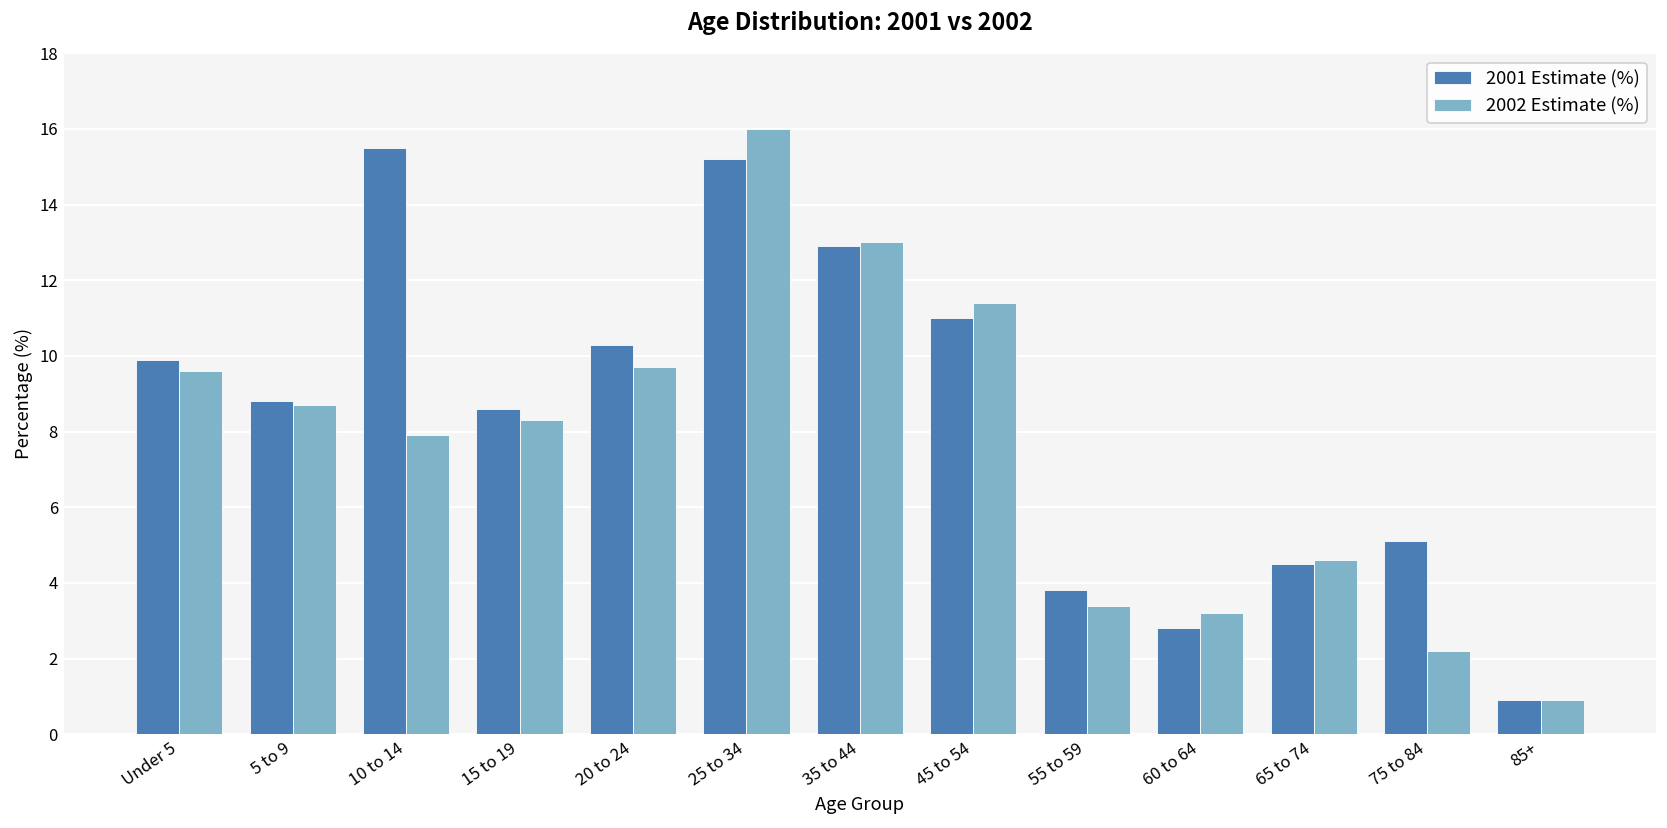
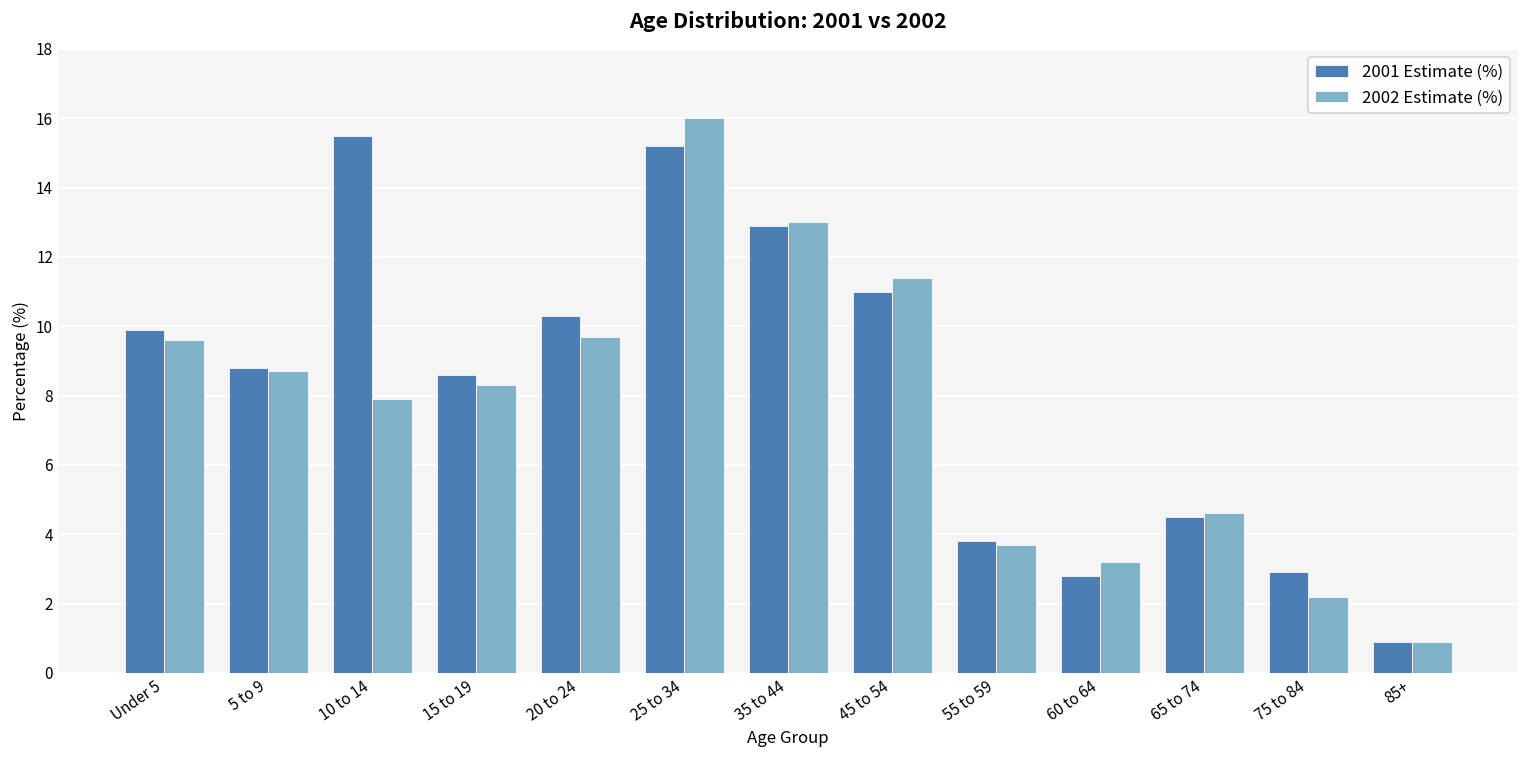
2002 Estimate (%), 55 to 59: 3.4 -> 3.7
2001 Estimate (%), 75 to 84: 5.1 -> 2.9
